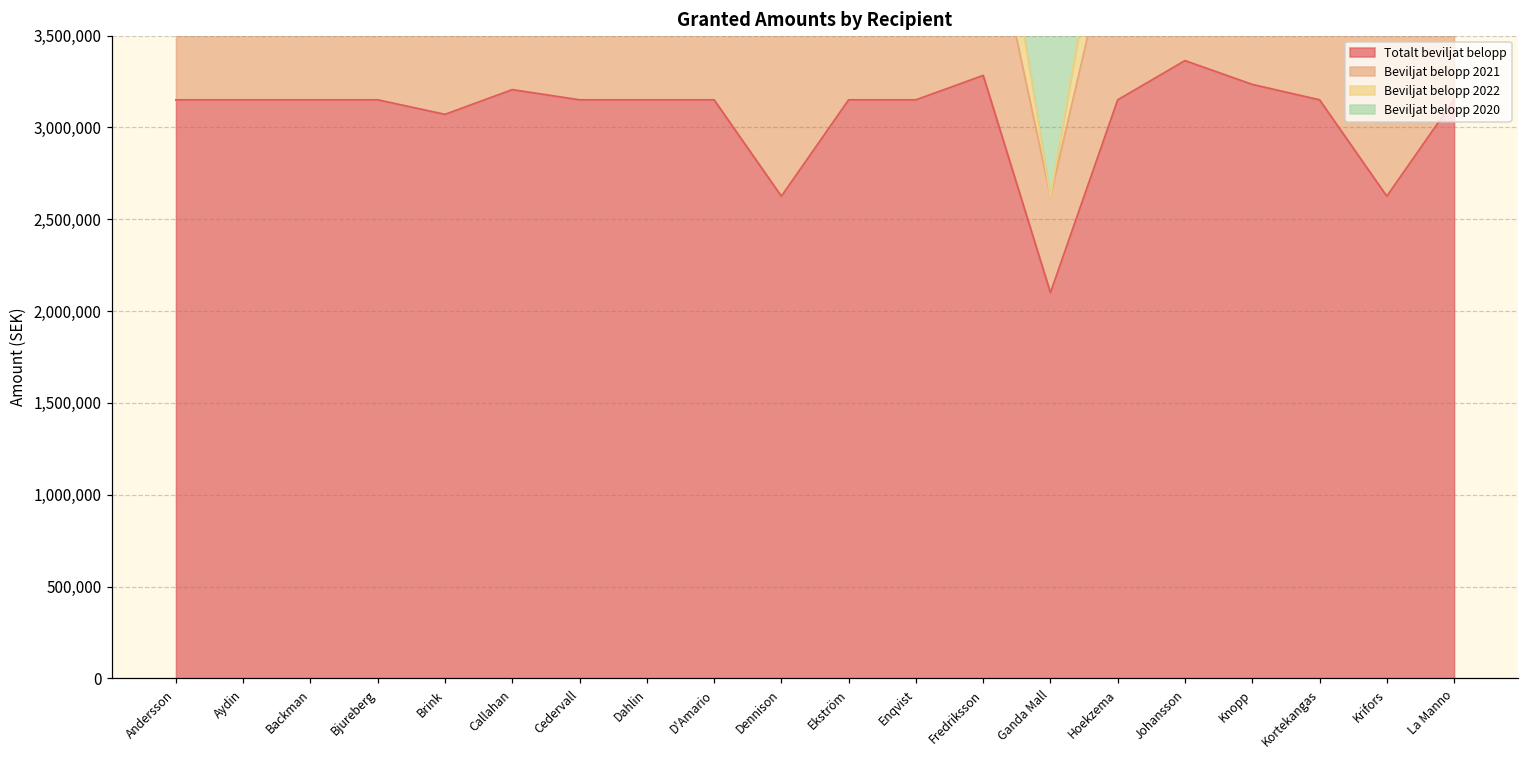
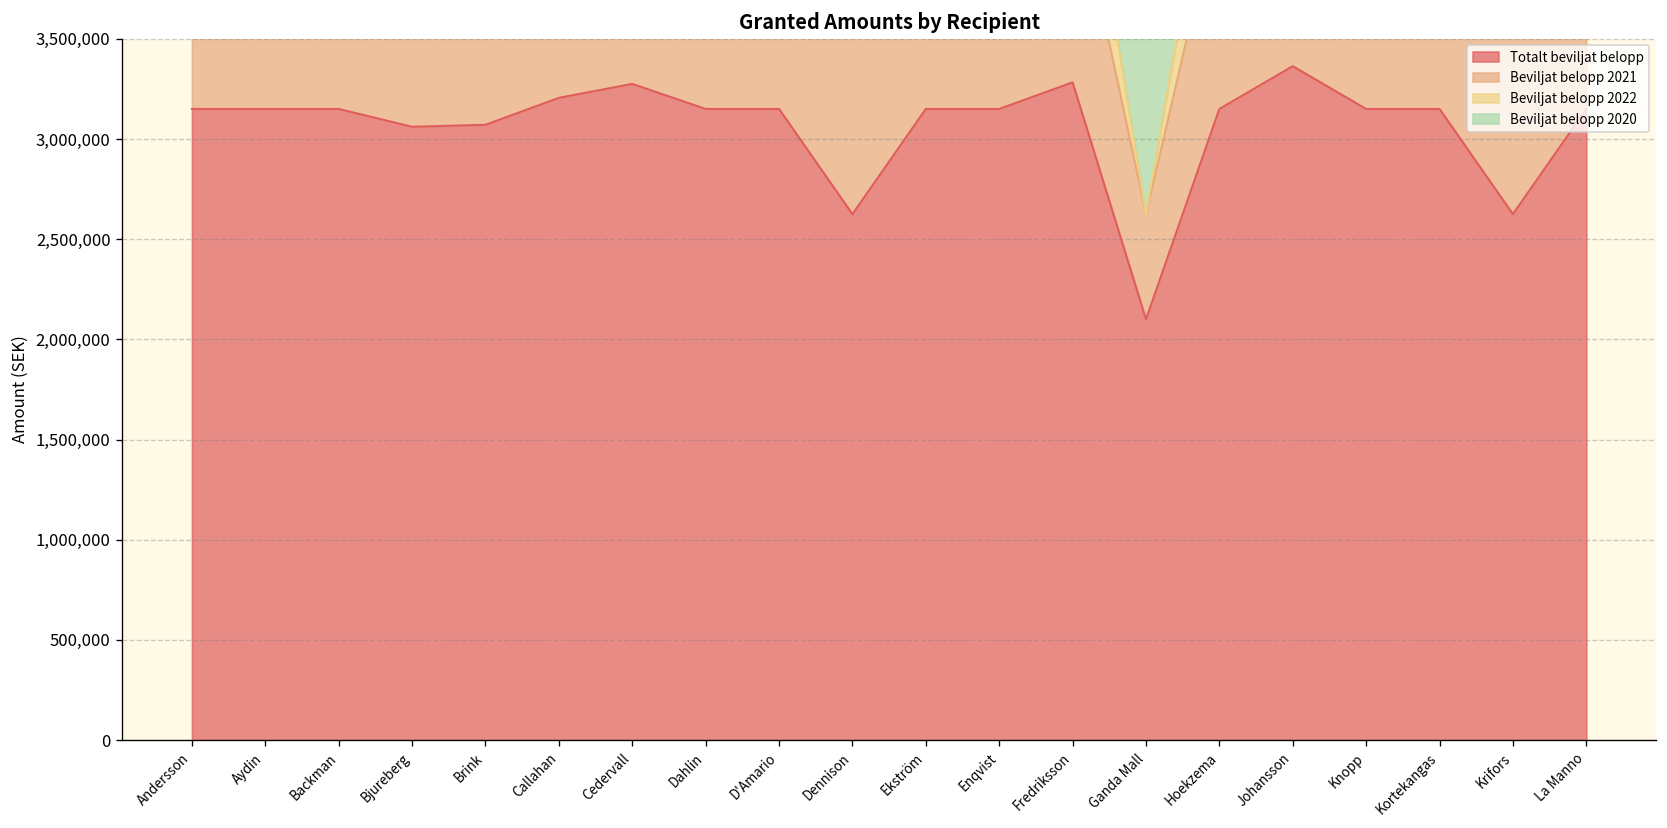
Totalt beviljat belopp, Bjureberg: 3,150,000 -> 3,060,000
Totalt beviljat belopp, Cedervall: 3,150,000 -> 3,280,000
Totalt beviljat belopp, Knopp: 3,230,000 -> 3,150,000
